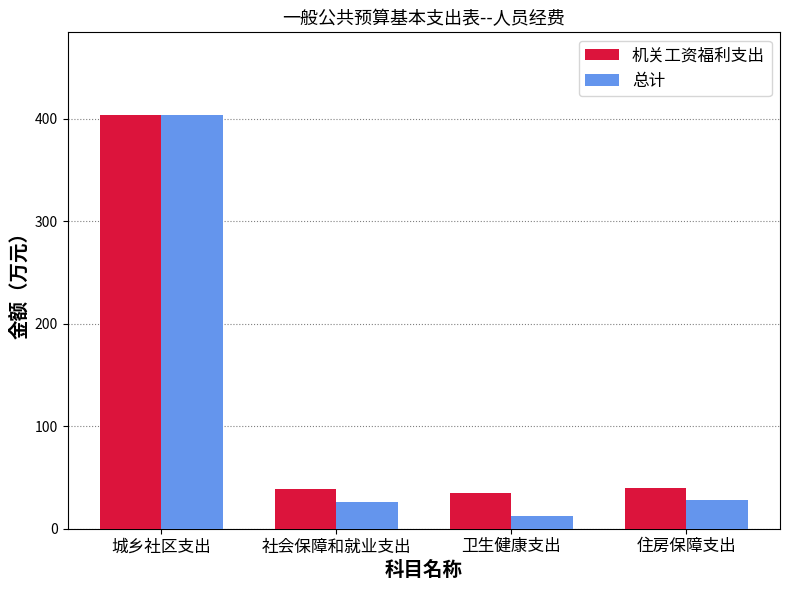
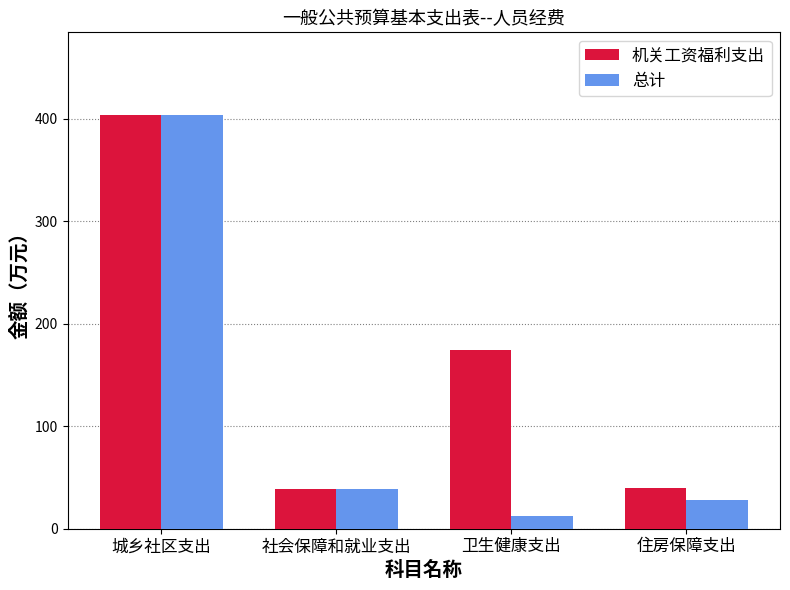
总计, 社会保障和就业支出: 26 -> 39
机关工资福利支出, 卫生健康支出: 34 -> 175
